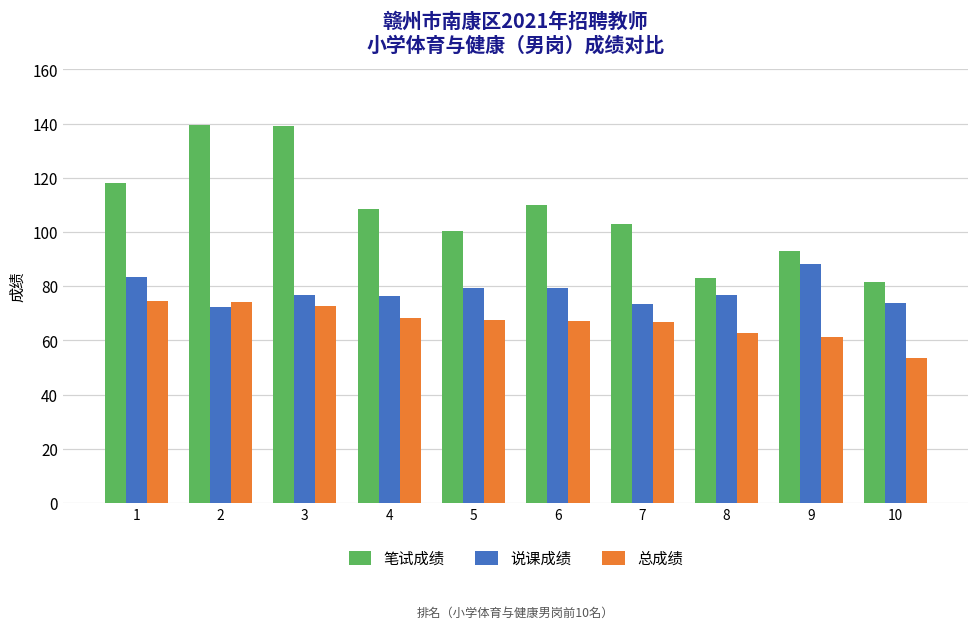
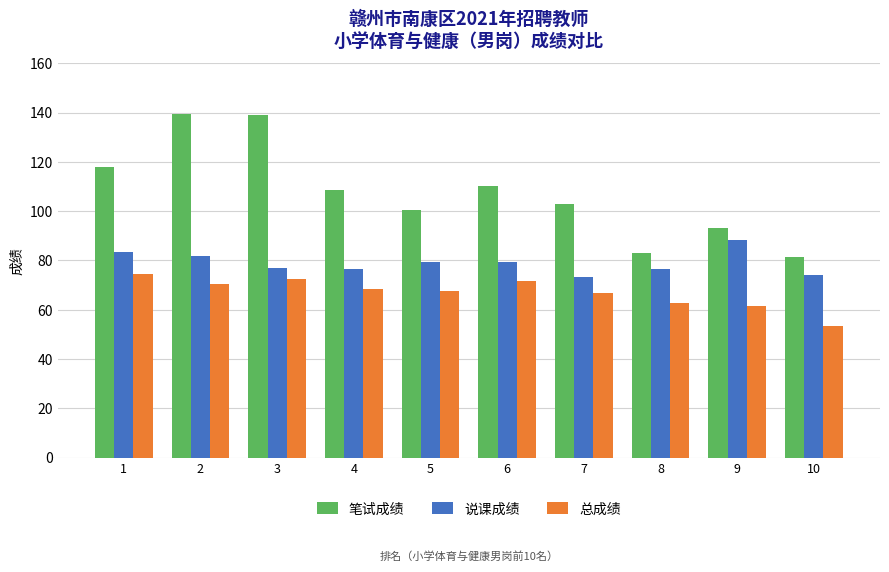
说课成绩, 2: 72 -> 82
总成绩, 2: 74 -> 70
总成绩, 6: 67 -> 72
